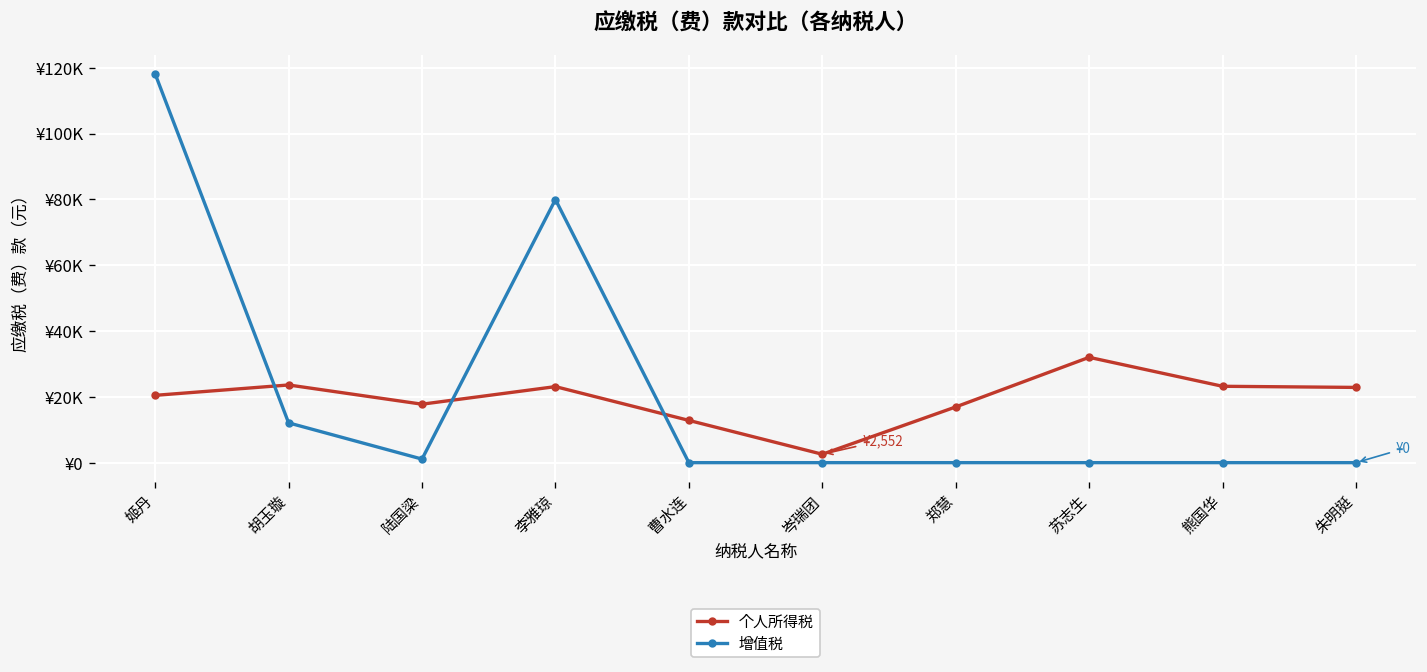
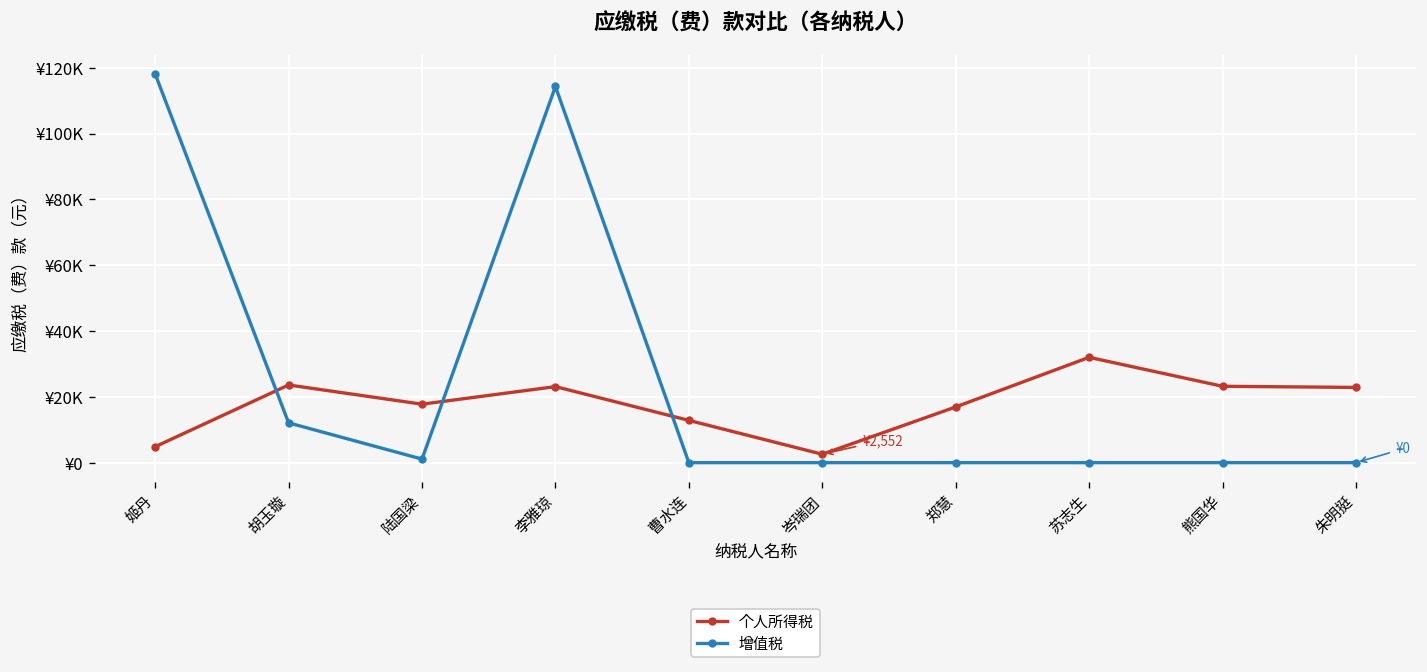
个人所得税, 姬丹: ¥20000 -> ¥5000
增值税, 李雅琼: ¥80000 -> ¥114000
